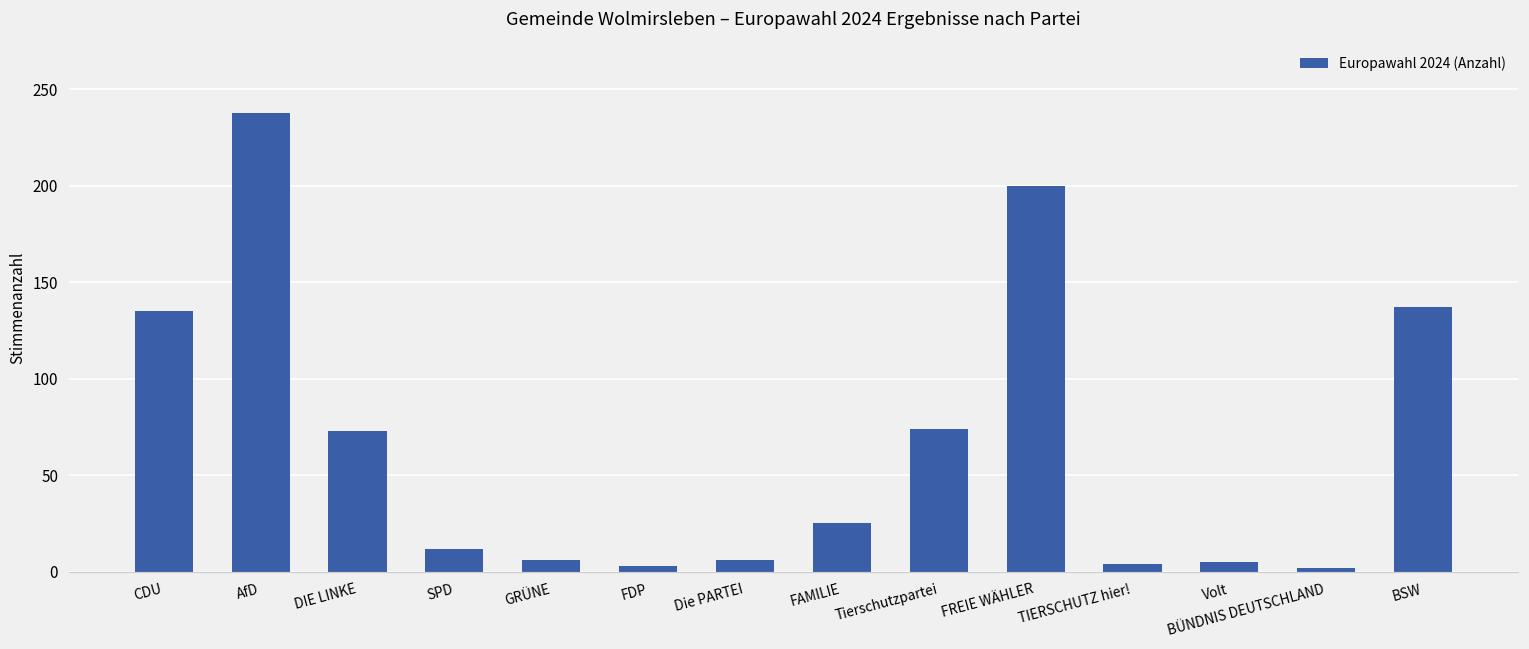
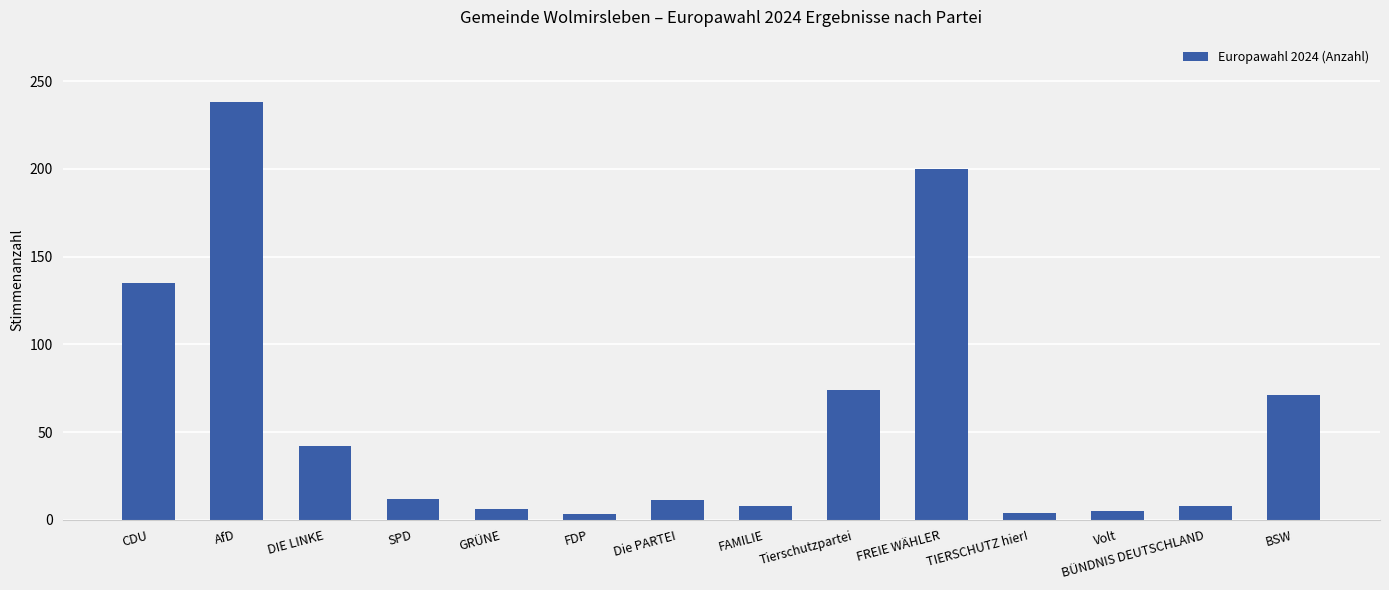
DIE LINKE: 73 -> 42
Die PARTEI: 6 -> 11
FAMILIE: 25 -> 8
BÜNDNIS DEUTSCHLAND: 2 -> 8
BSW: 137 -> 71
